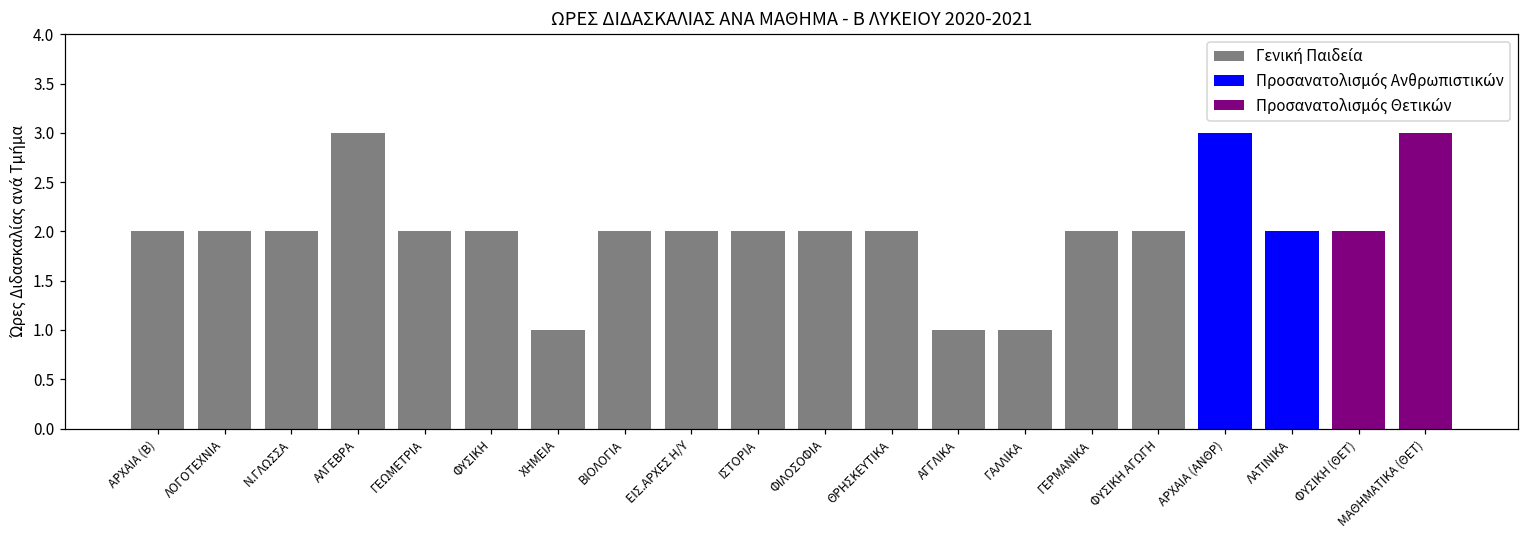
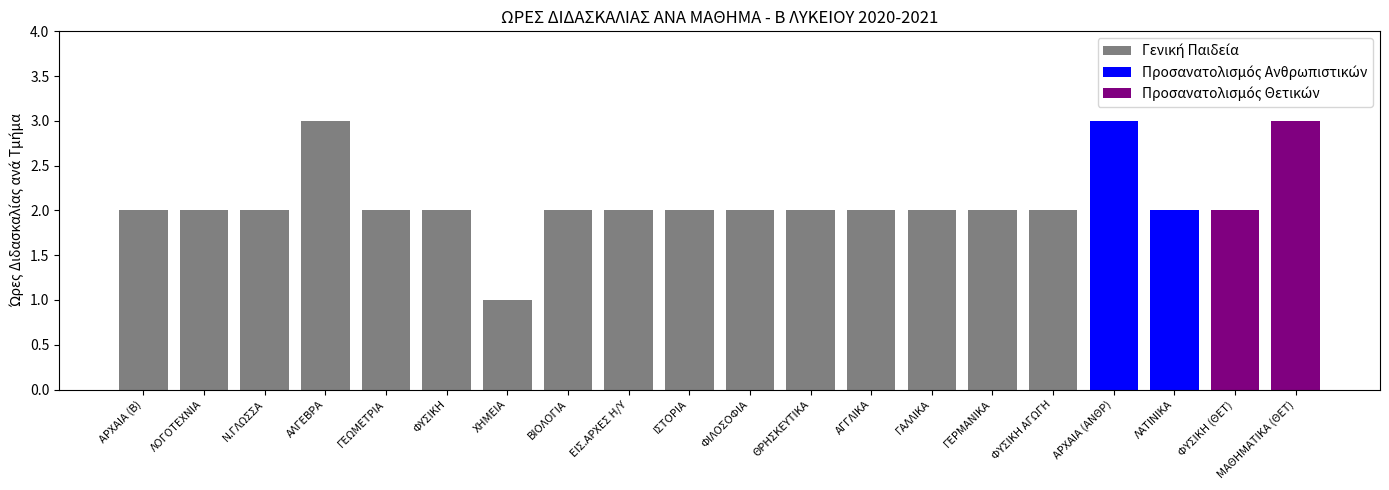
Γενική Παιδεία, ΑΓΓΛΙΚΑ: 1 -> 2
Γενική Παιδεία, ΓΑΛΛΙΚΑ: 1 -> 2
